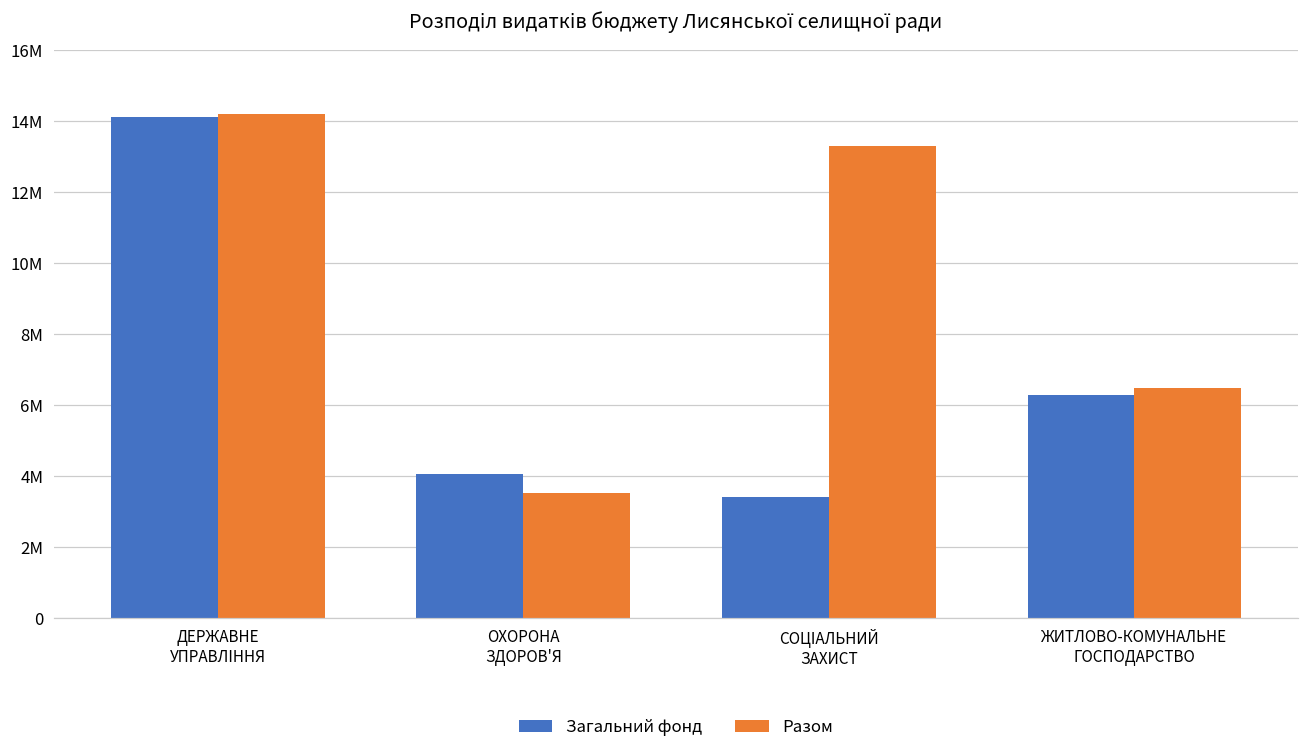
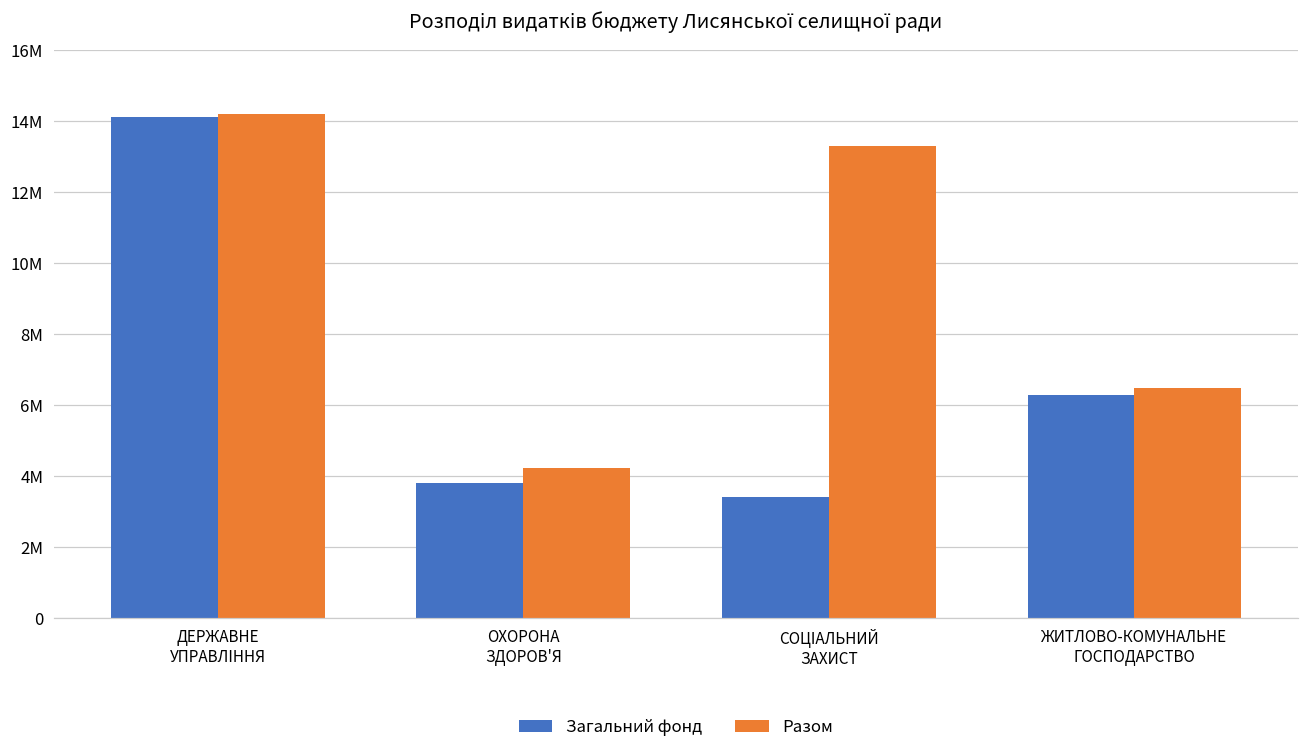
Загальний фонд, ОХОРОНА ЗДОРОВ'Я: 4100000 -> 3800000
Разом, ОХОРОНА ЗДОРОВ'Я: 3500000 -> 4200000
